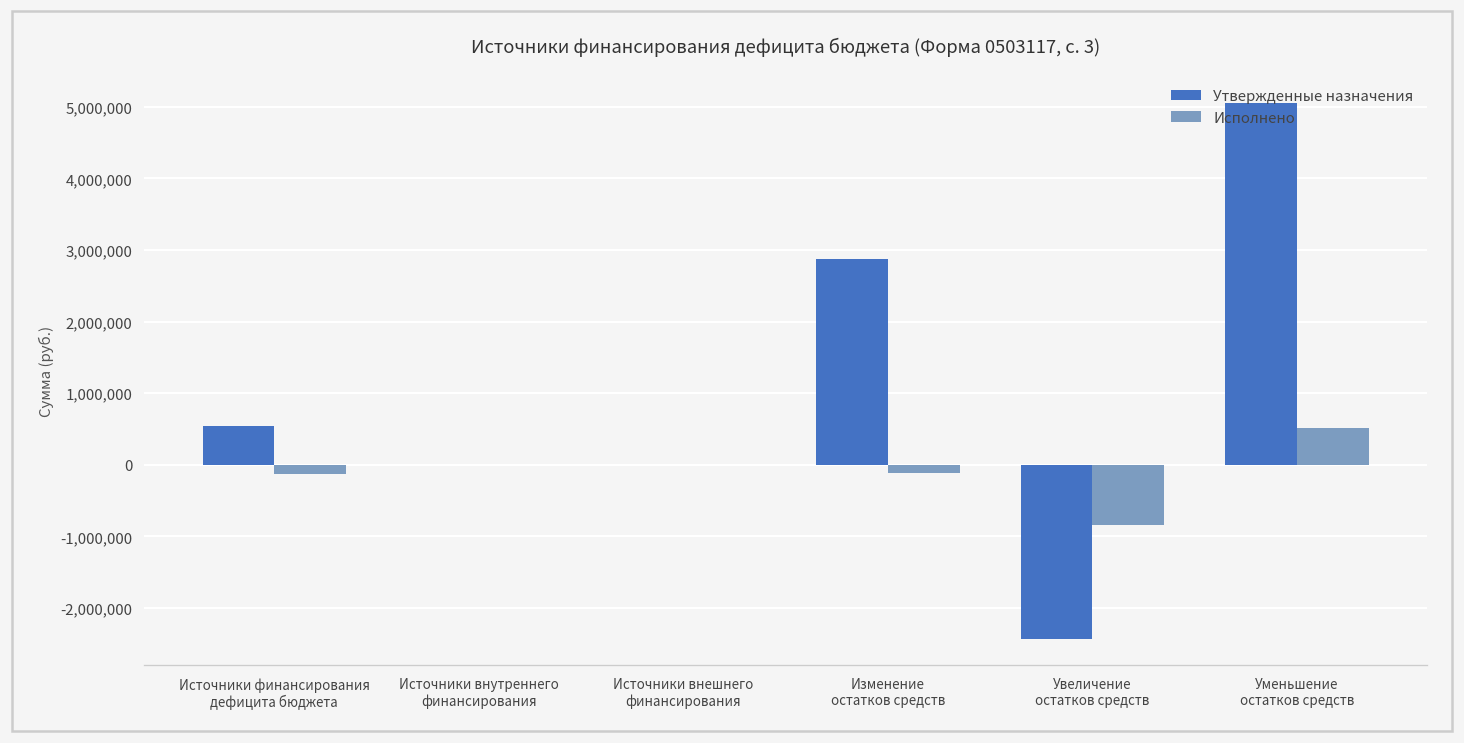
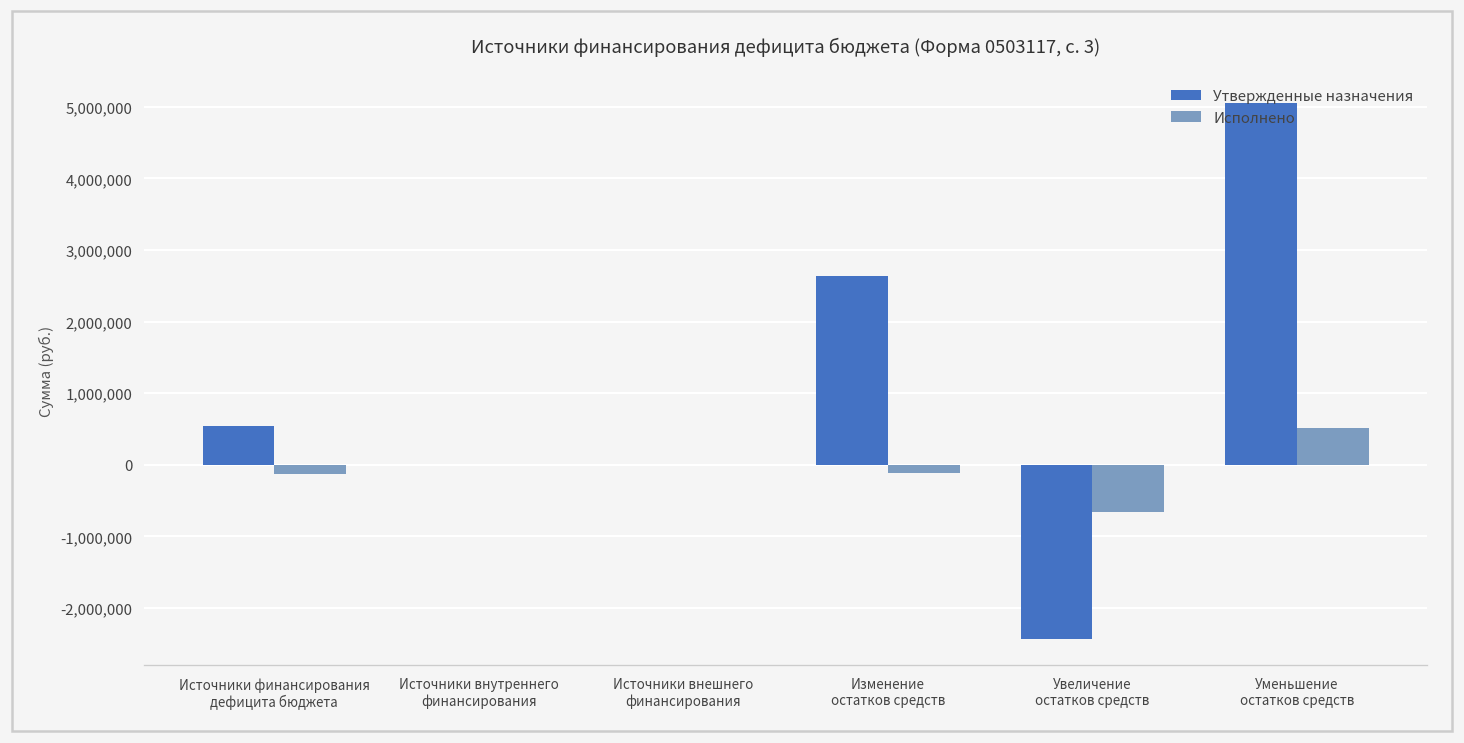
Утвержденные назначения, Изменение остатков средств: 2,900,000 -> 2,600,000
Исполнено, Увеличение остатков средств: -800,000 -> -700,000
